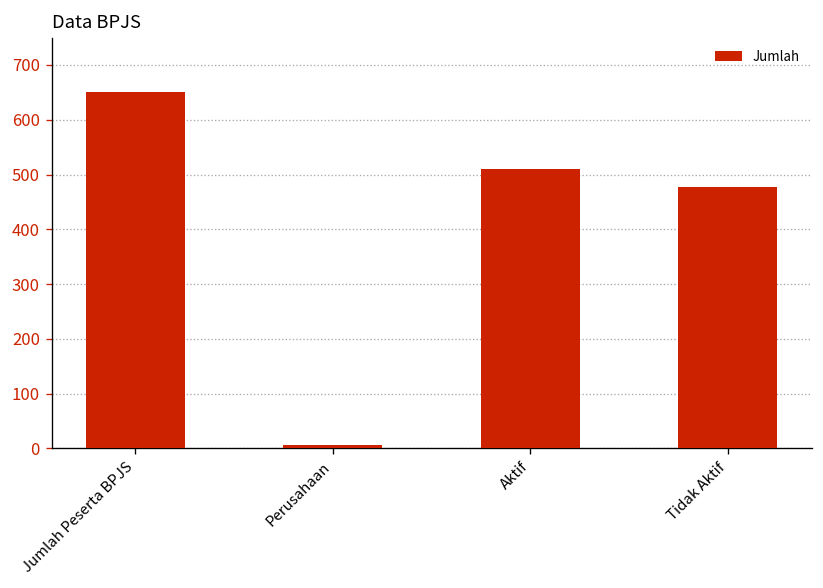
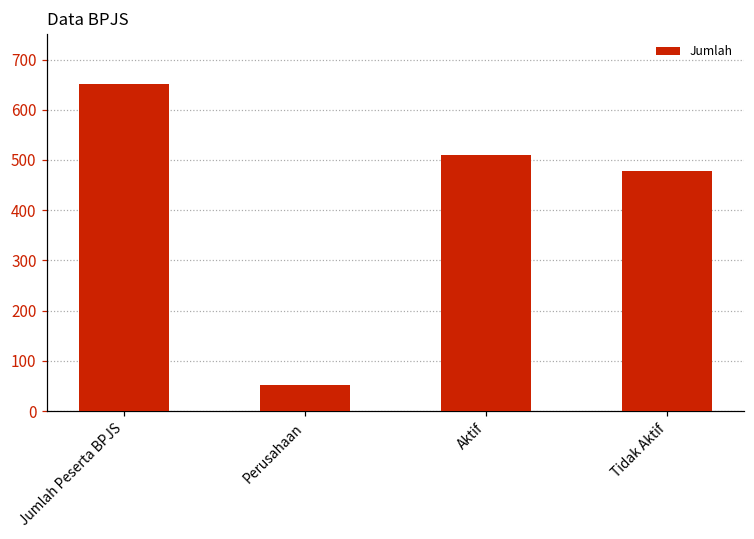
Perusahaan: 10 -> 50
